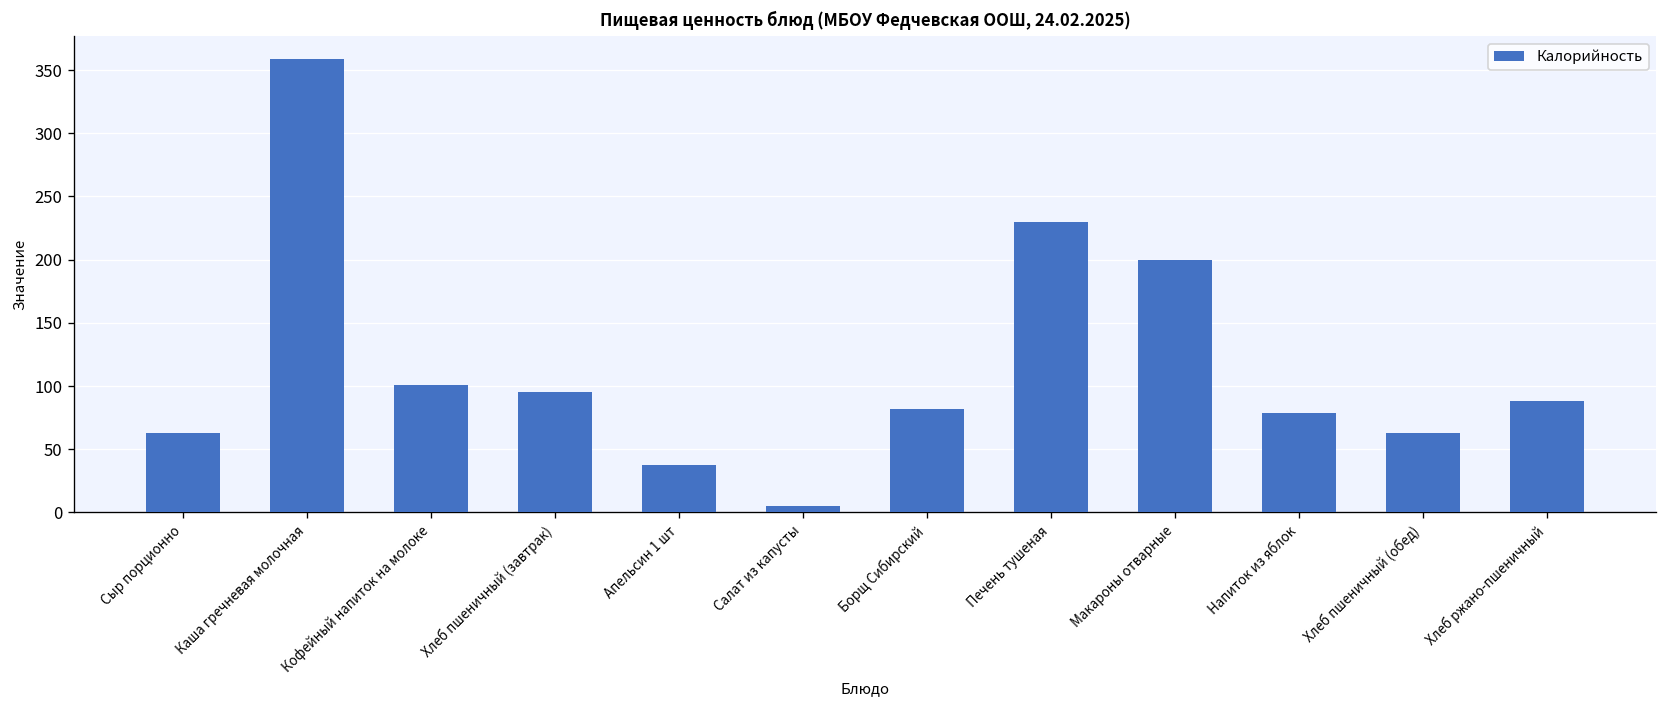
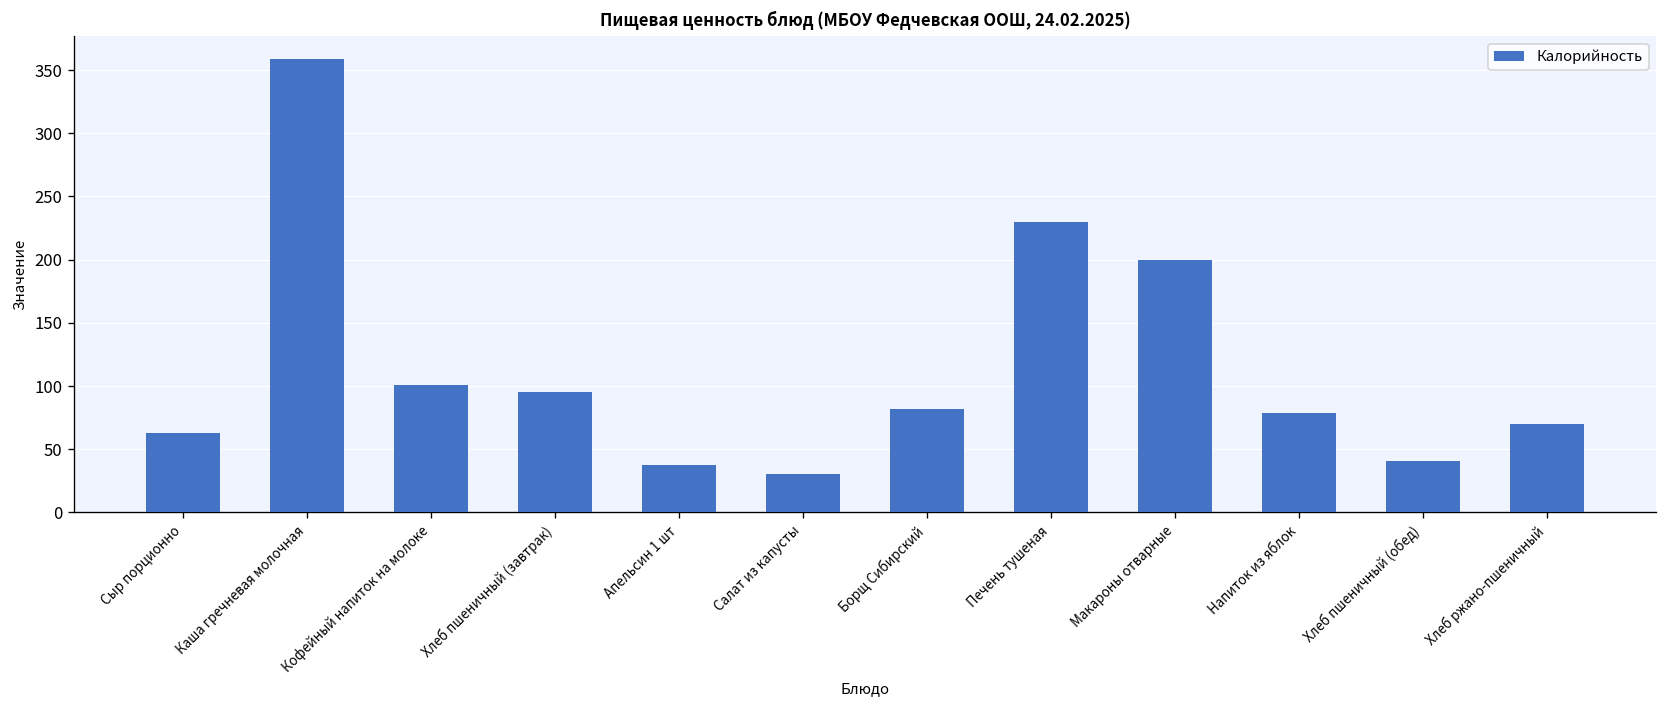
Салат из капусты: 5 -> 30
Хлеб пшеничный (обед): 63 -> 41
Хлеб ржано-пшеничный: 89 -> 70
